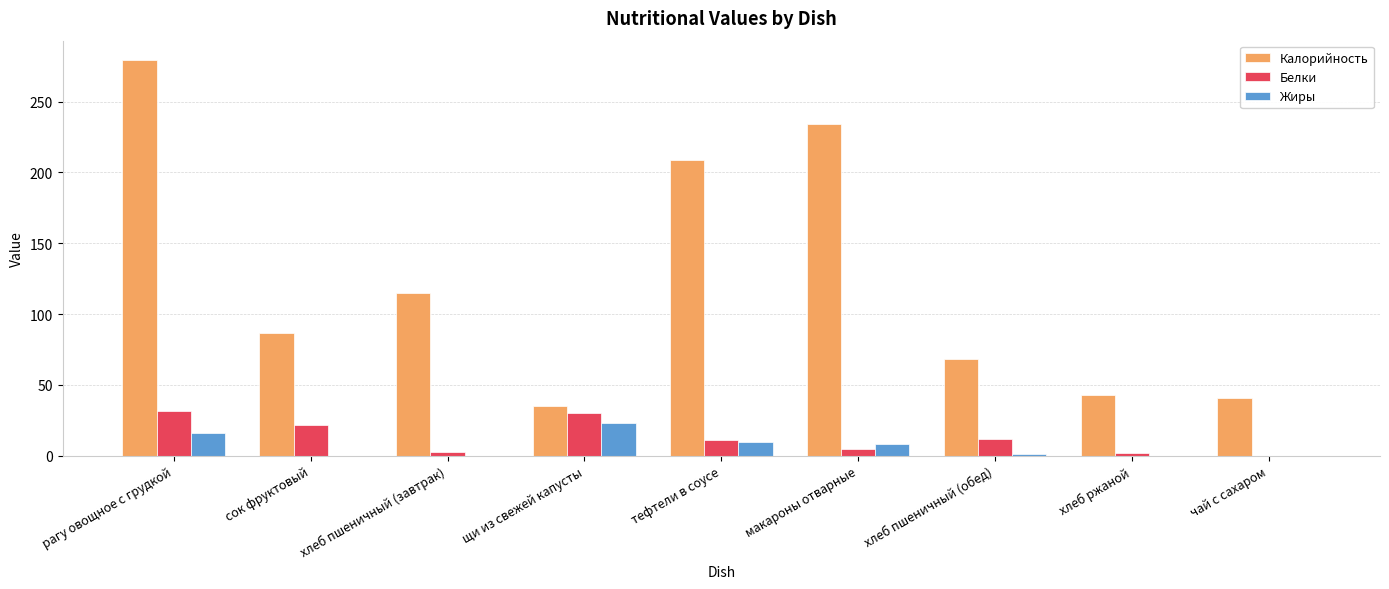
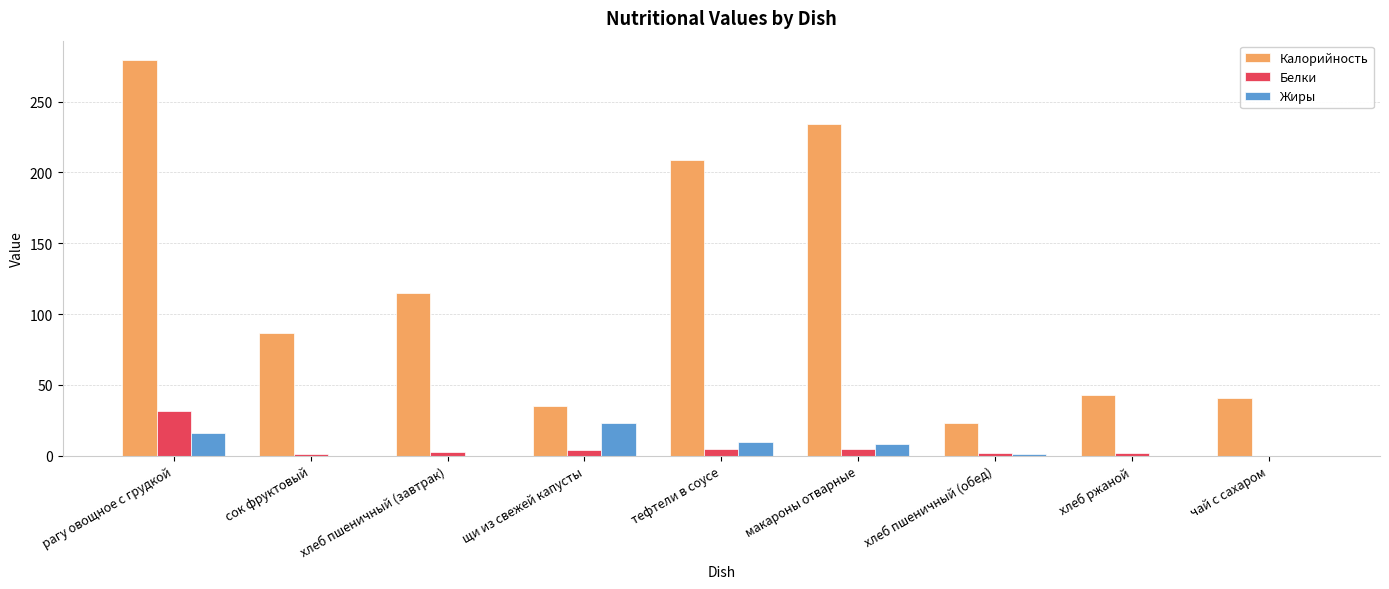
Белки, сок фруктовый: 22 -> 1
Белки, щи из свежей капусты: 30 -> 4
Белки, тефтели в соусе: 11 -> 5
Калорийность, хлеб пшеничный (обед): 68 -> 23
Белки, хлеб пшеничный (обед): 12 -> 2
